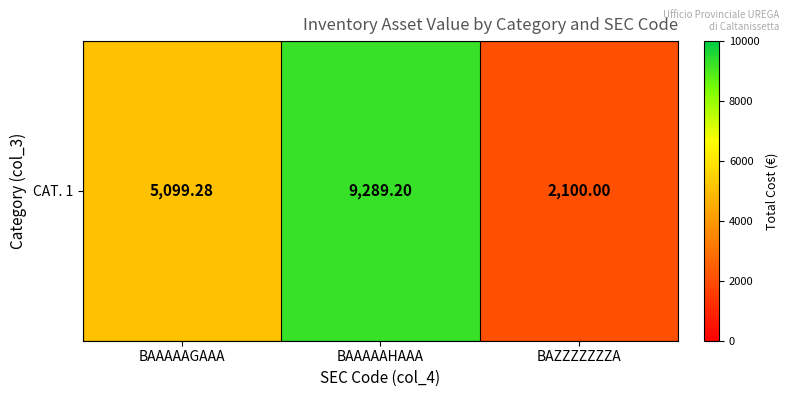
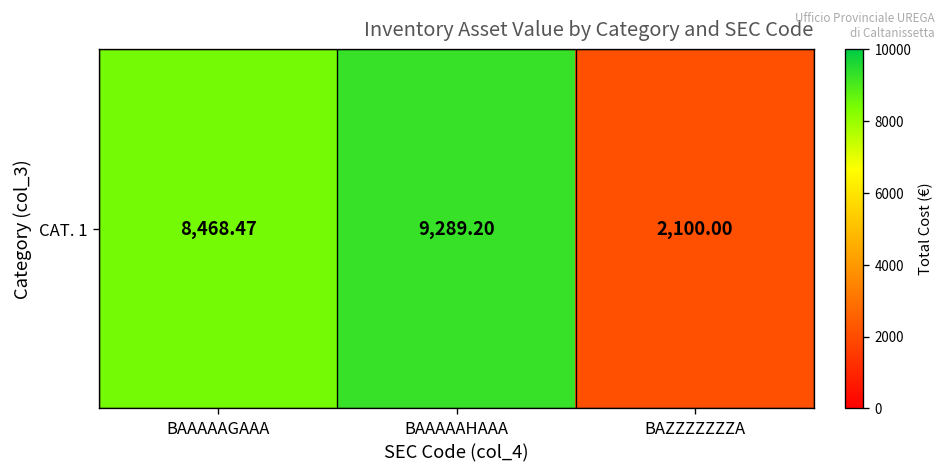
CAT. 1, BAAAAAGAAA: 5,099.28 -> 8,468.47
